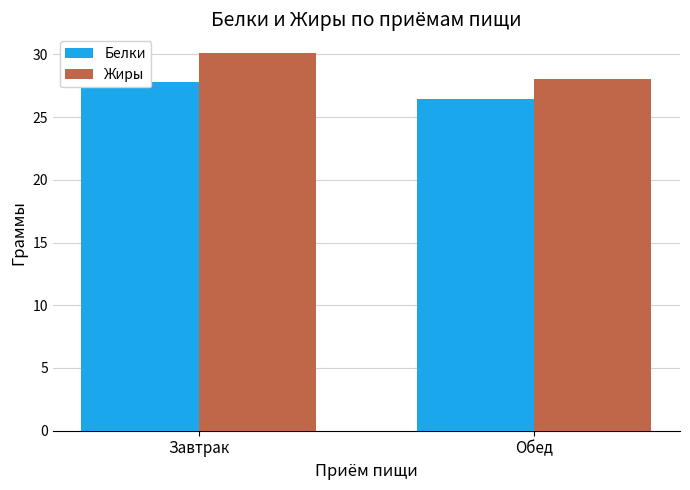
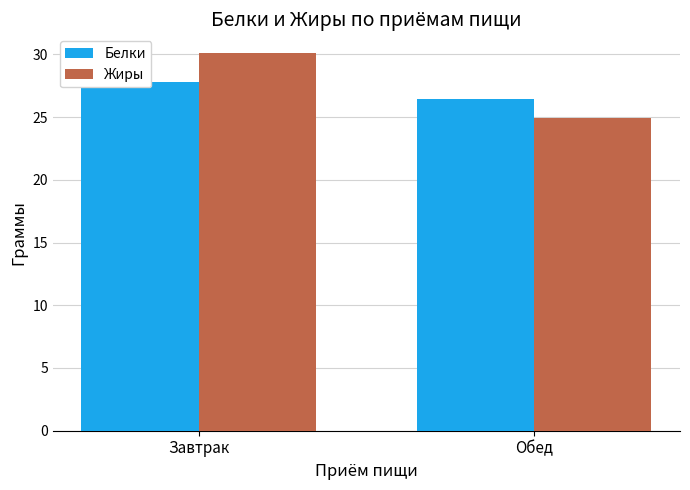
Жиры, Обед: 28.0 -> 25.0
